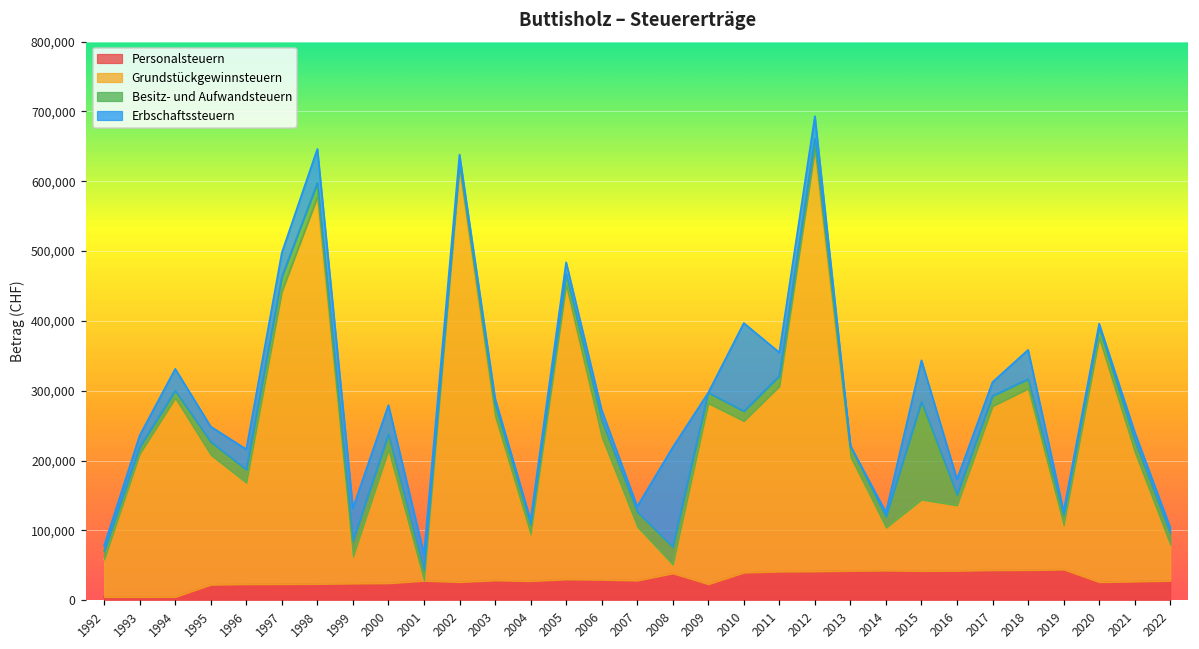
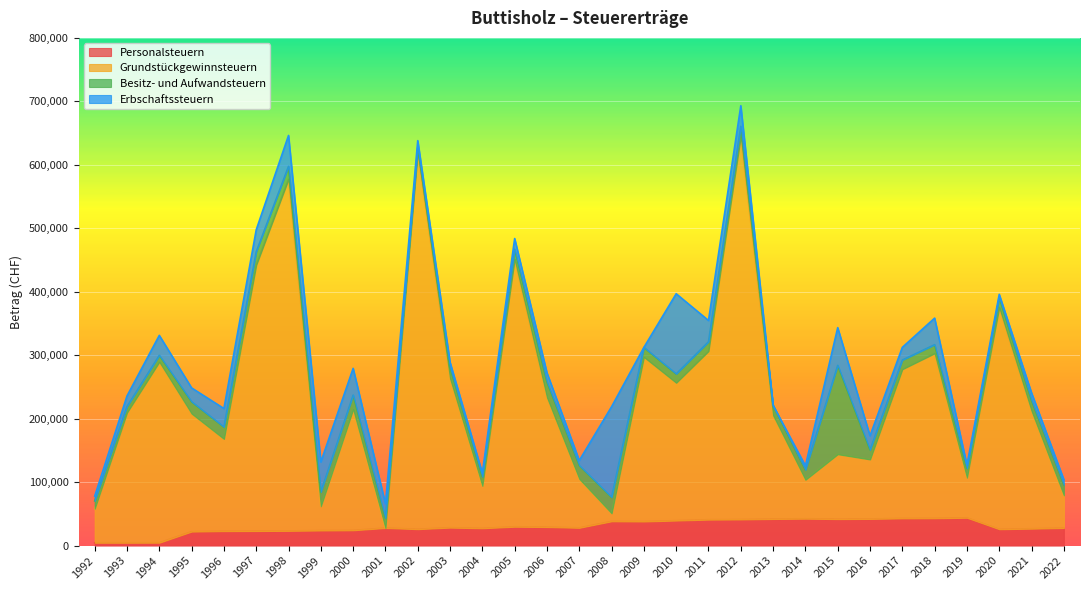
Personalsteuern, 2009: 20,000 -> 40,000
